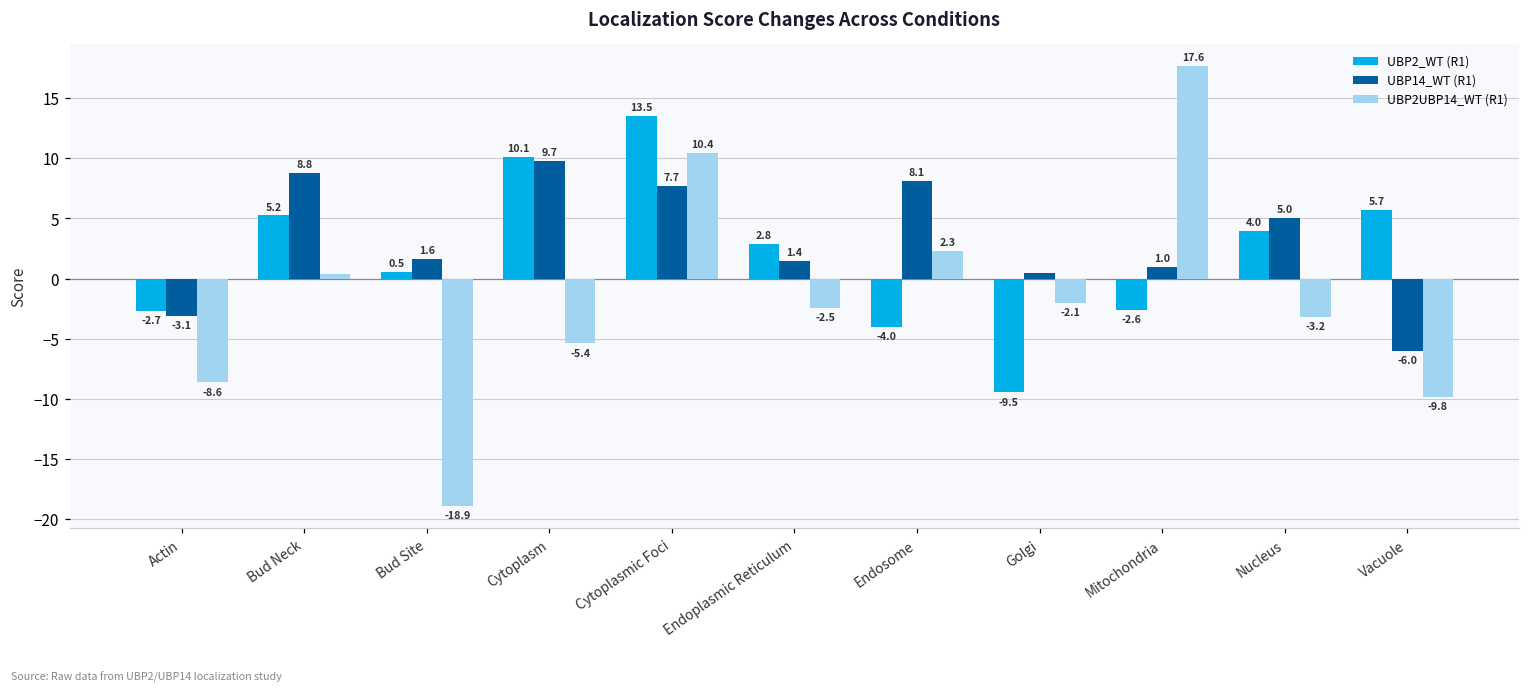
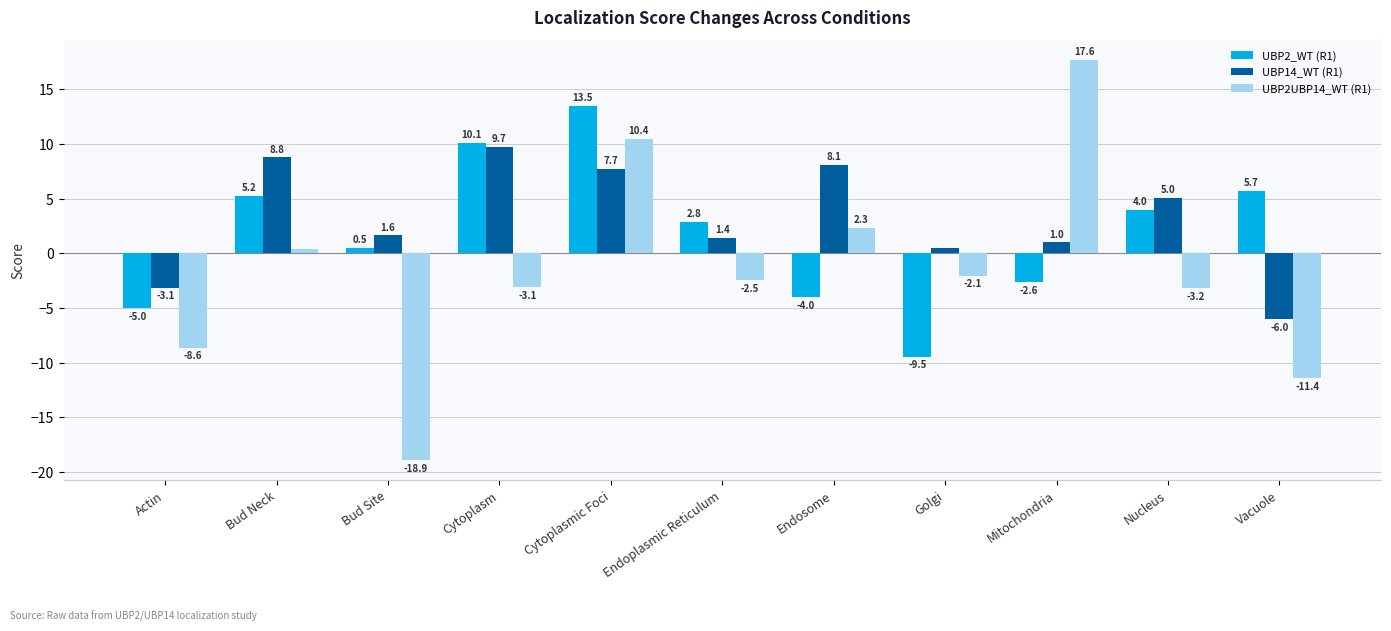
UBP2_WT (R1), Actin: -2.7 -> -5.0
UBP2UBP14_WT (R1), Cytoplasm: -5.4 -> -3.1
UBP2UBP14_WT (R1), Vacuole: -9.8 -> -11.4
